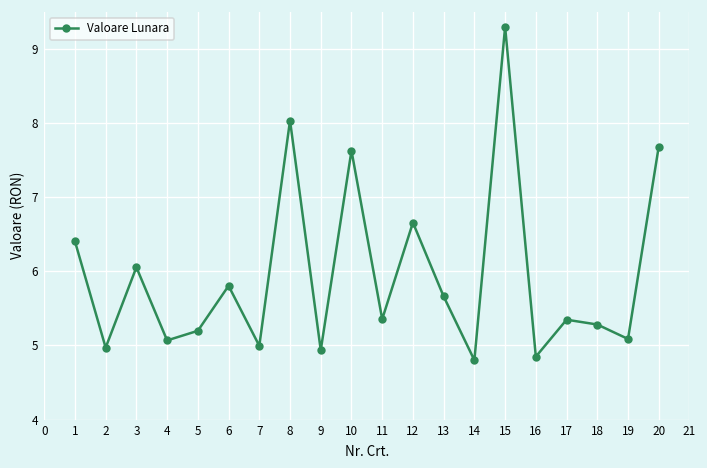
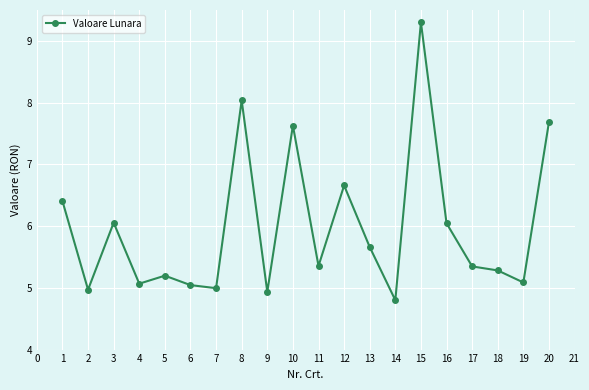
6: 5.8 -> 5.0
16: 4.8 -> 6.0
